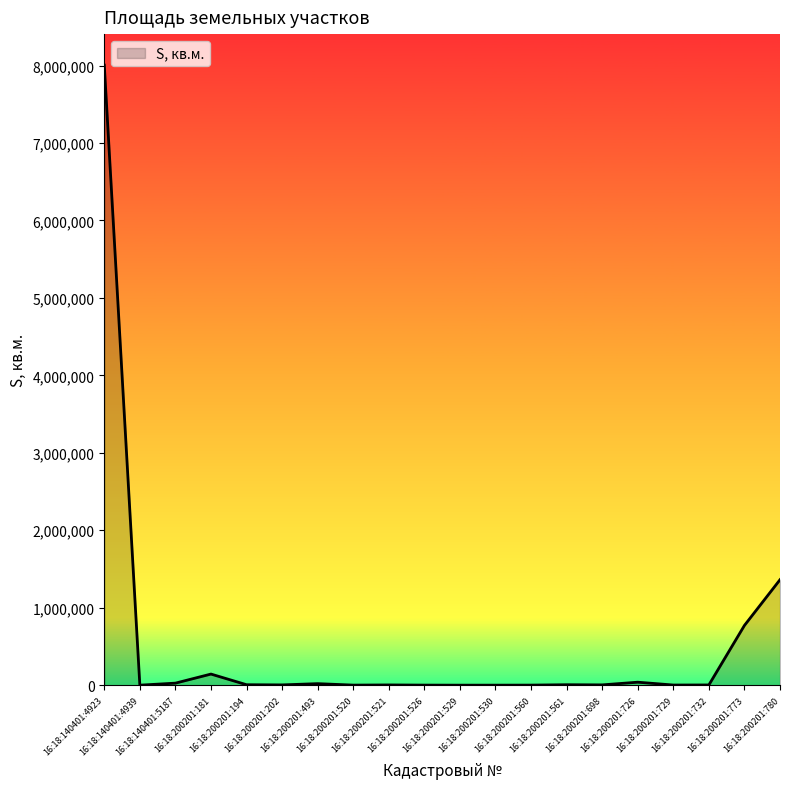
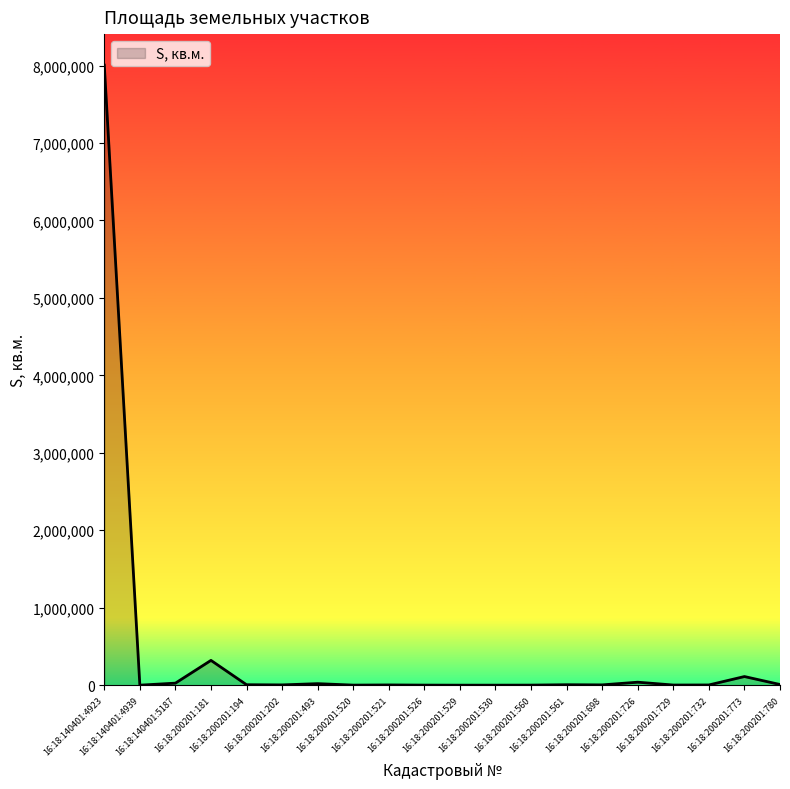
16:18:200201:181: 100,000 -> 300,000
16:18:200201:773: 800,000 -> 100,000
16:18:200201:780: 1,400,000 -> 0
